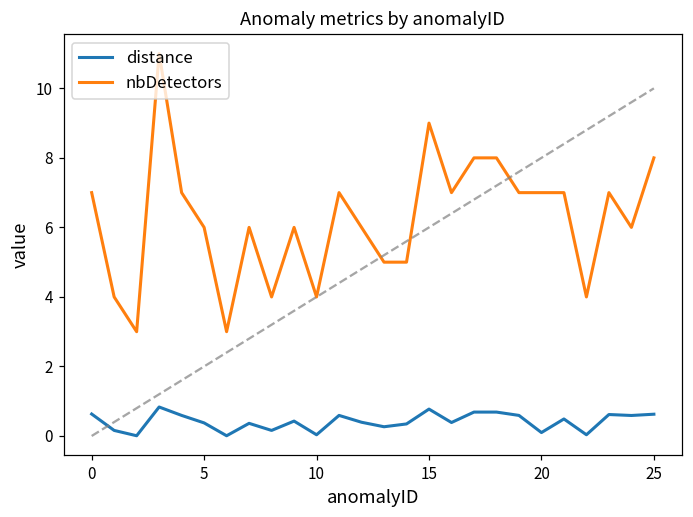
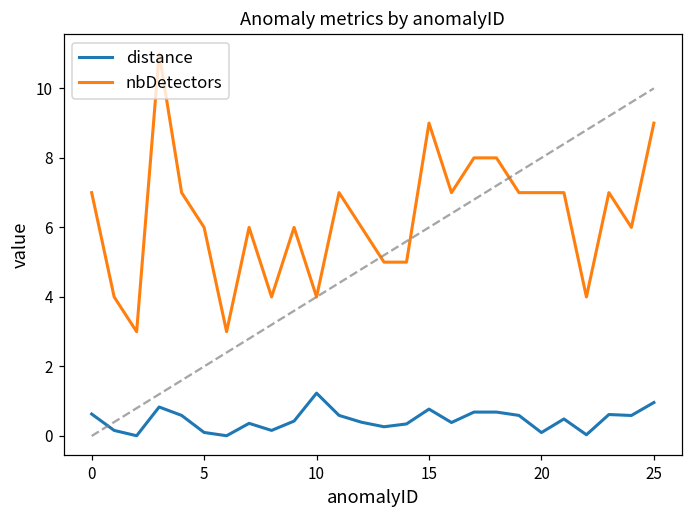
distance, 5: 0.4 -> 0.1
distance, 10: 0.0 -> 1.2
distance, 25: 0.6 -> 1.0
nbDetectors, 25: 8 -> 9
